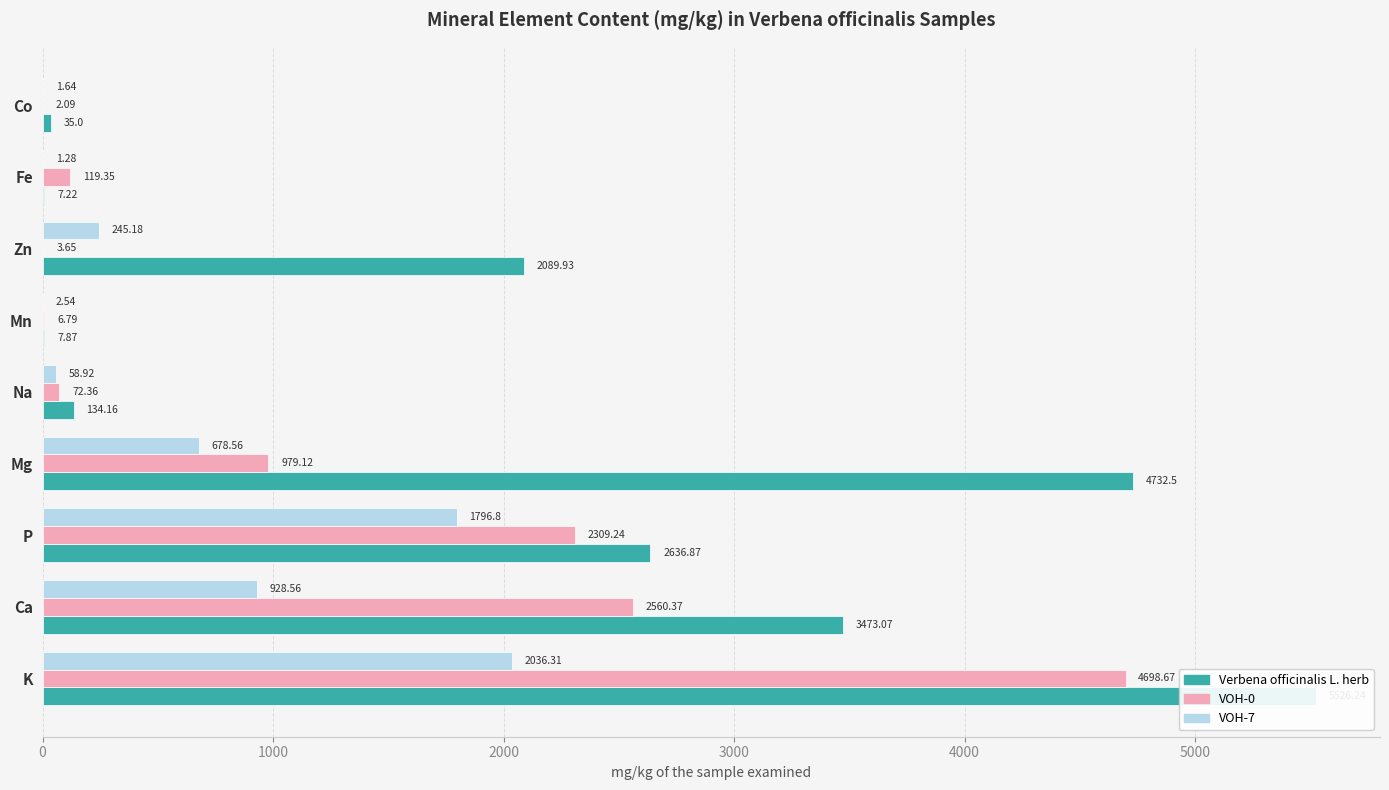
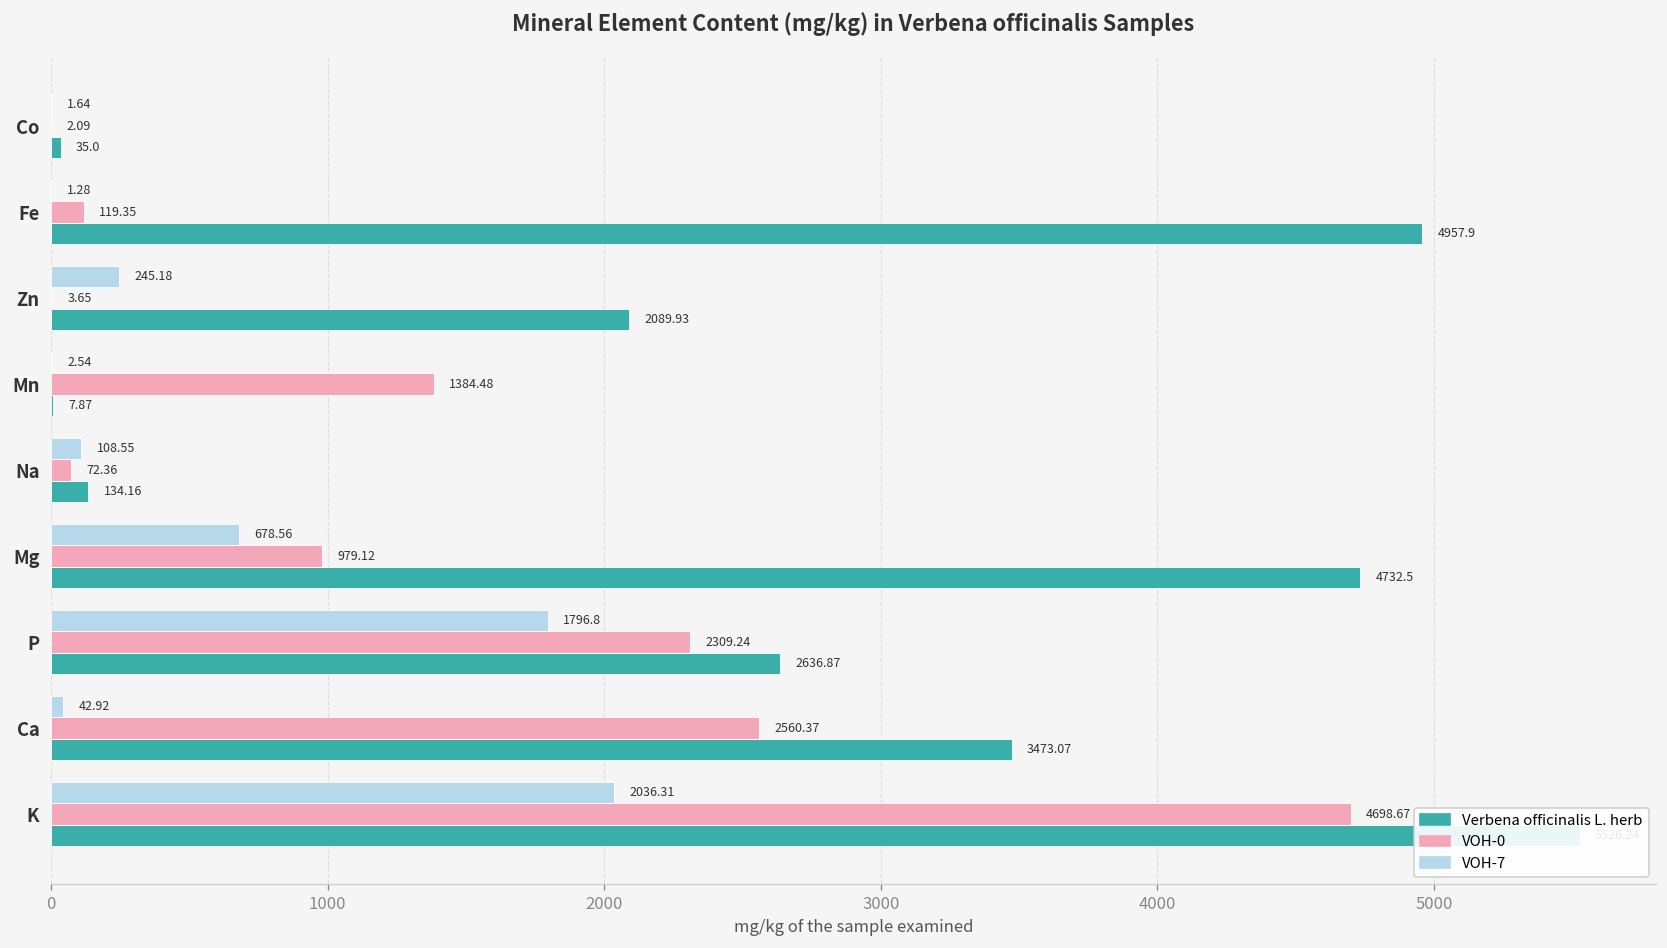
Verbena officinalis L. herb, Fe: 7.22 -> 4957.9
VOH-0, Mn: 6.79 -> 1384.48
VOH-7, Na: 58.92 -> 108.55
VOH-7, Ca: 928.56 -> 42.92
